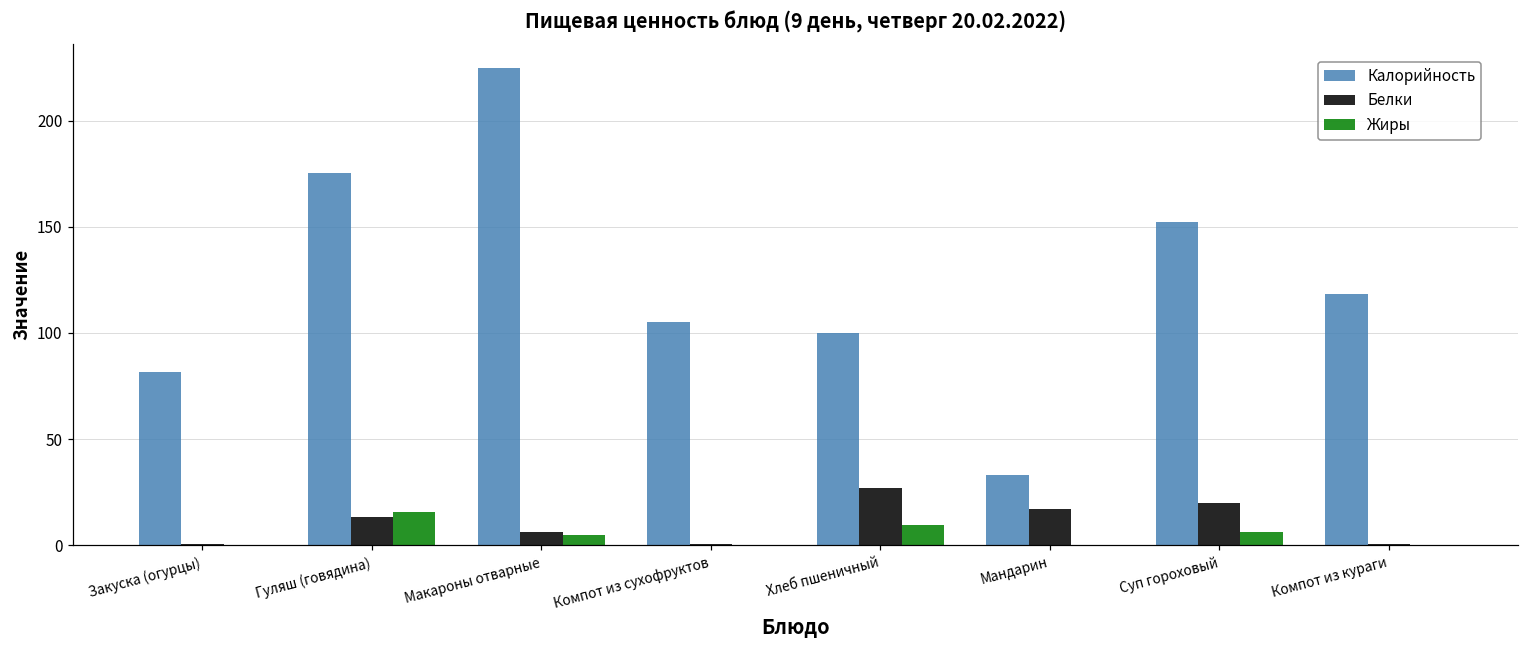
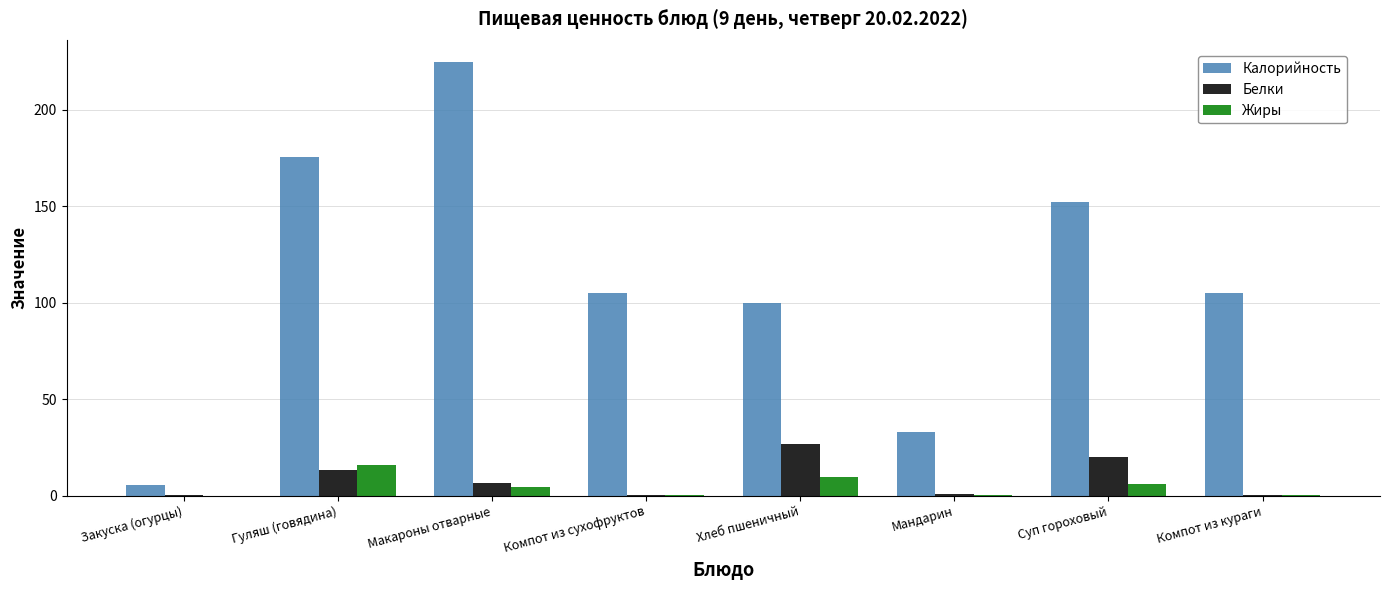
Калорийность, Закуска (огурцы): 82 -> 6
Белки, Мандарин: 17 -> 1
Калорийность, Компот из кураги: 118 -> 105
